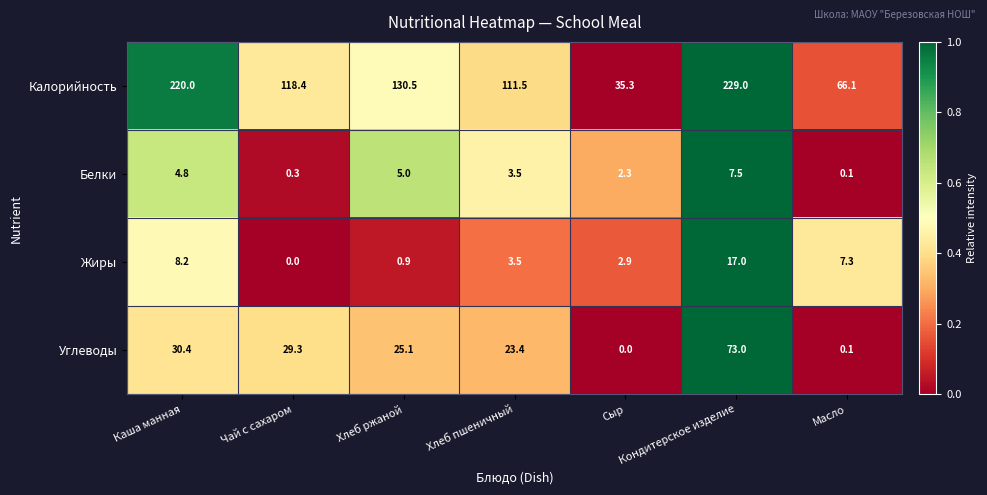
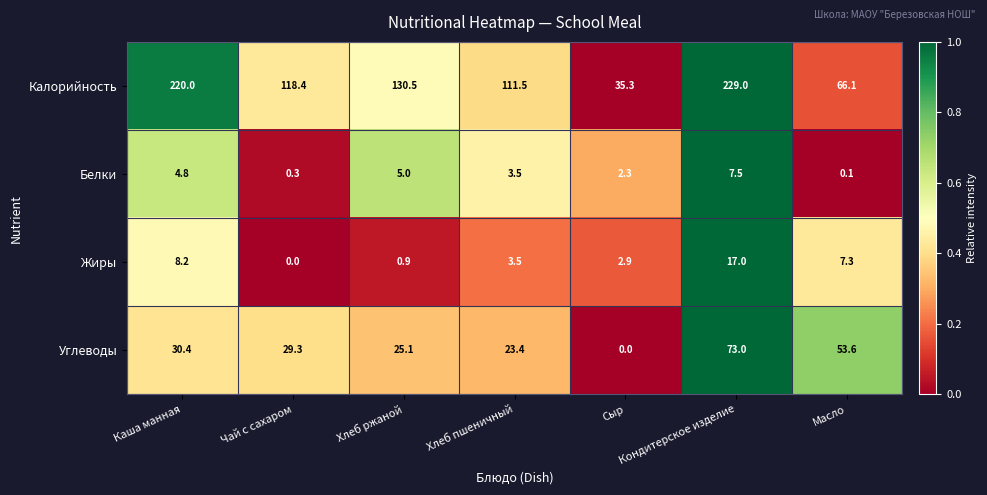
Углеводы, Масло: 0.1 -> 53.6
